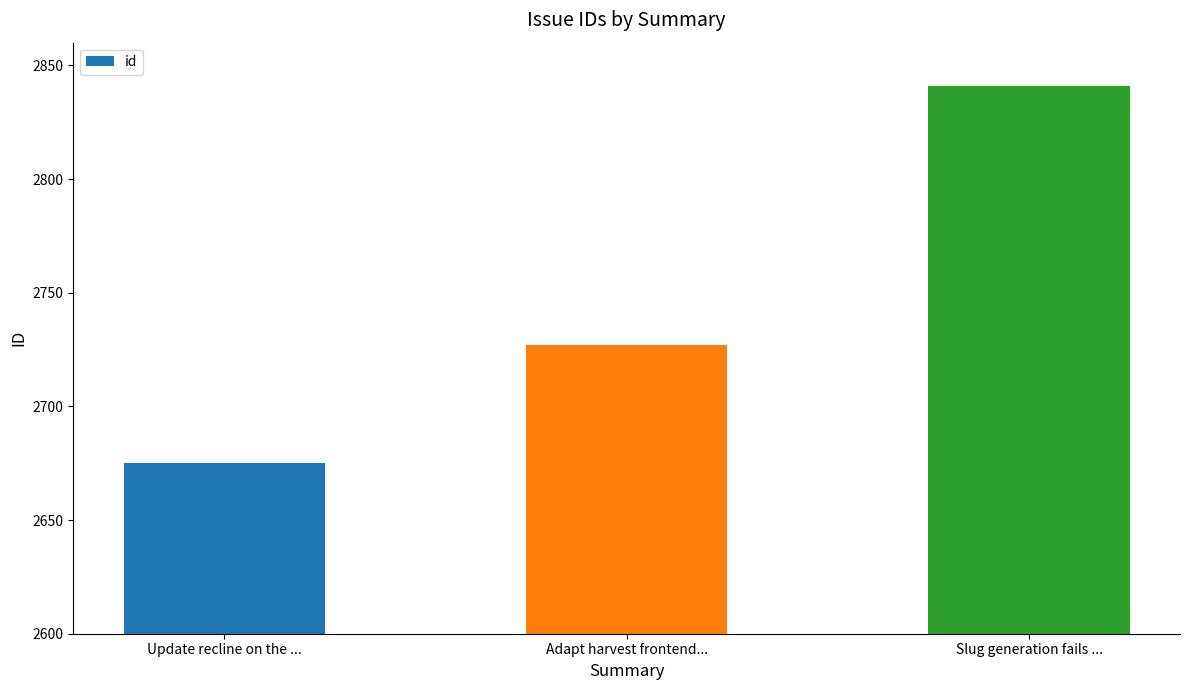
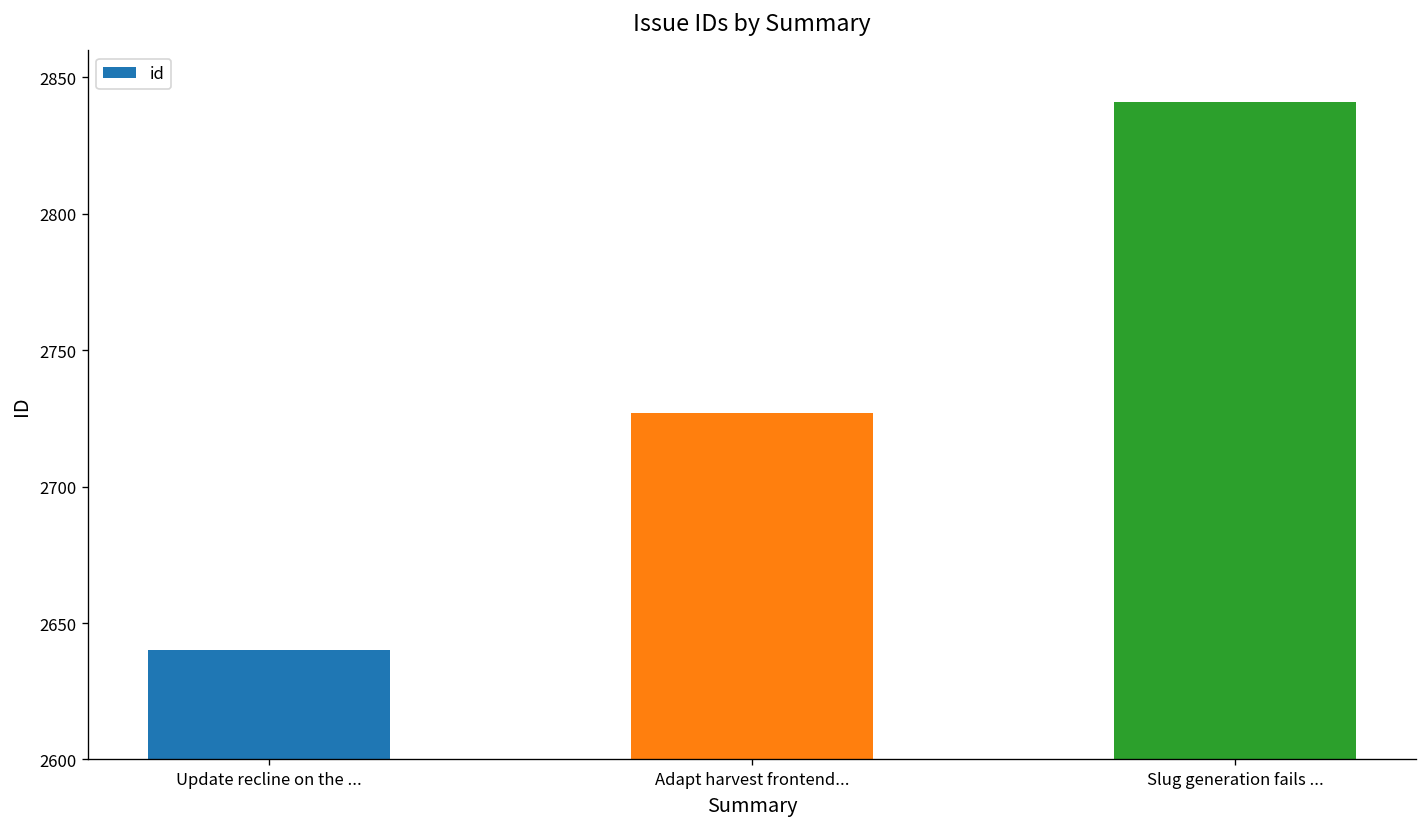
Update recline on the ...: 2675 -> 2640
